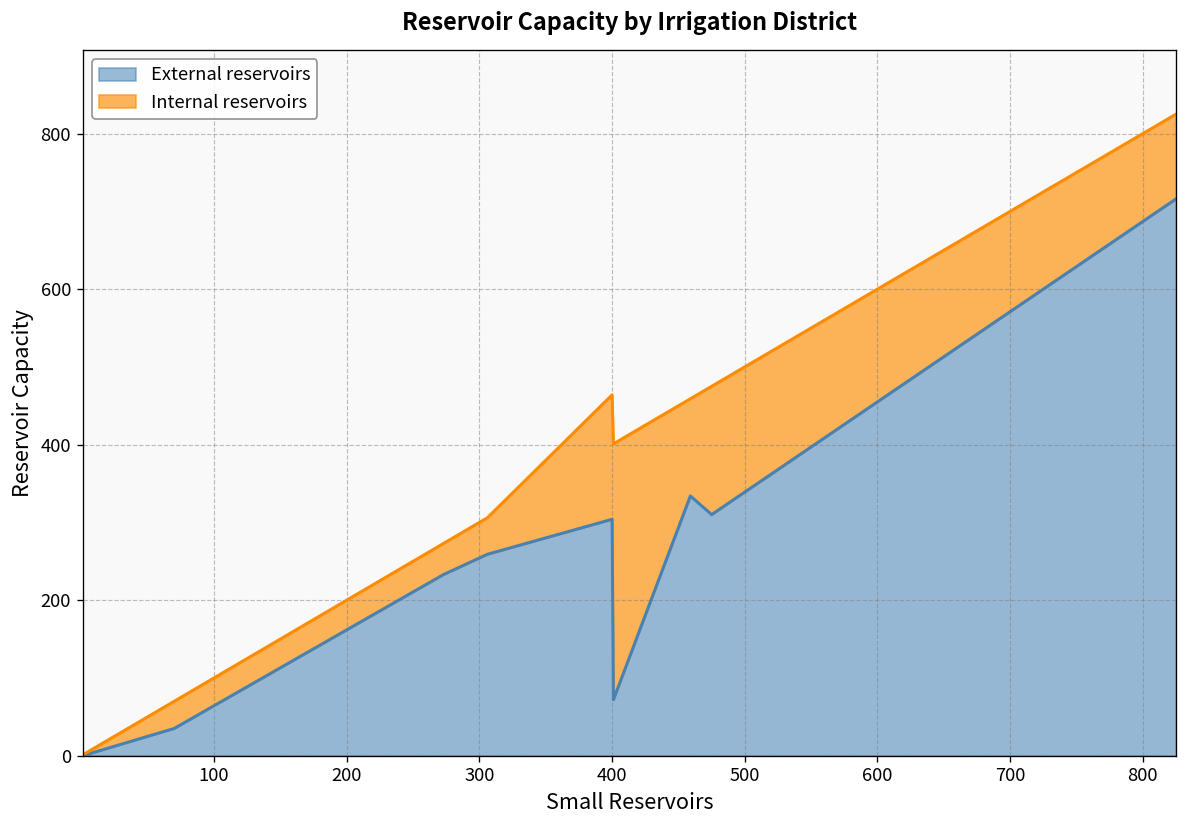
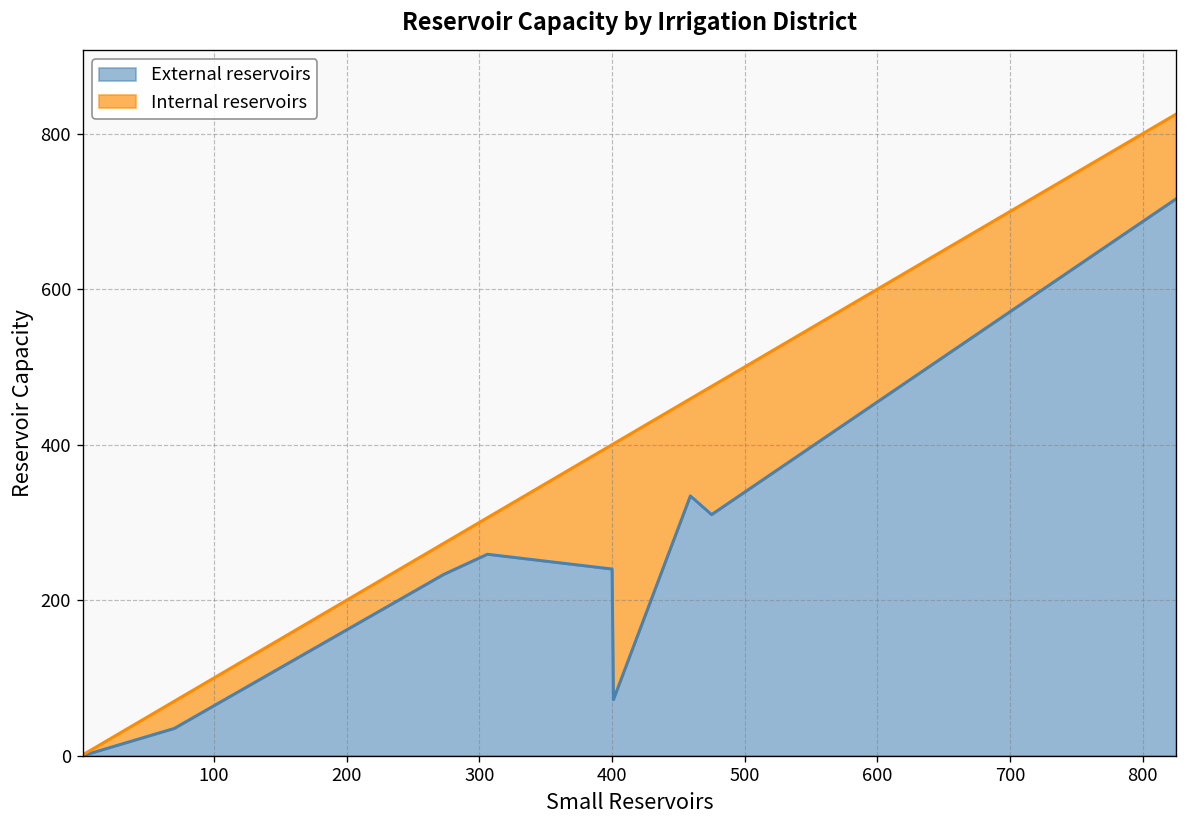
External reservoirs, 400: 300 -> 240
